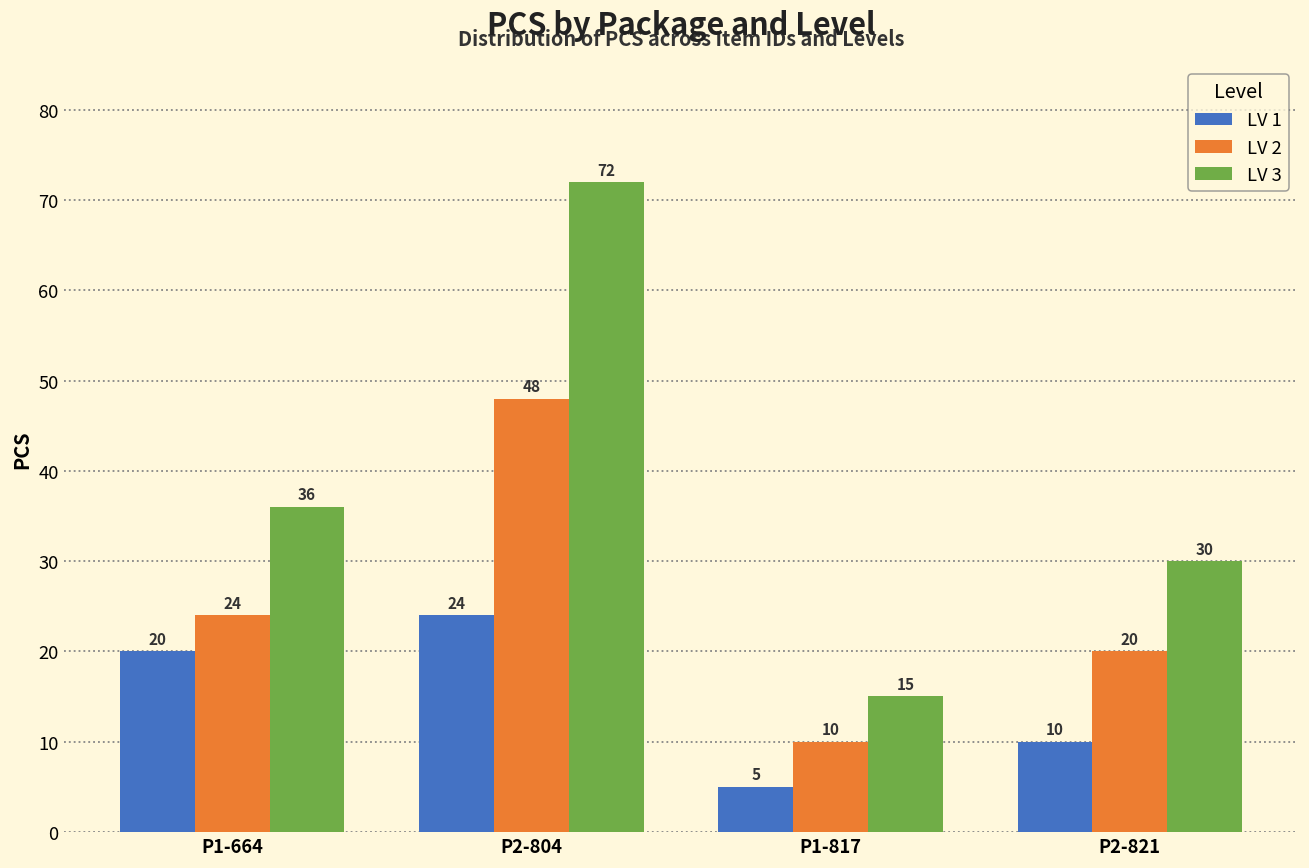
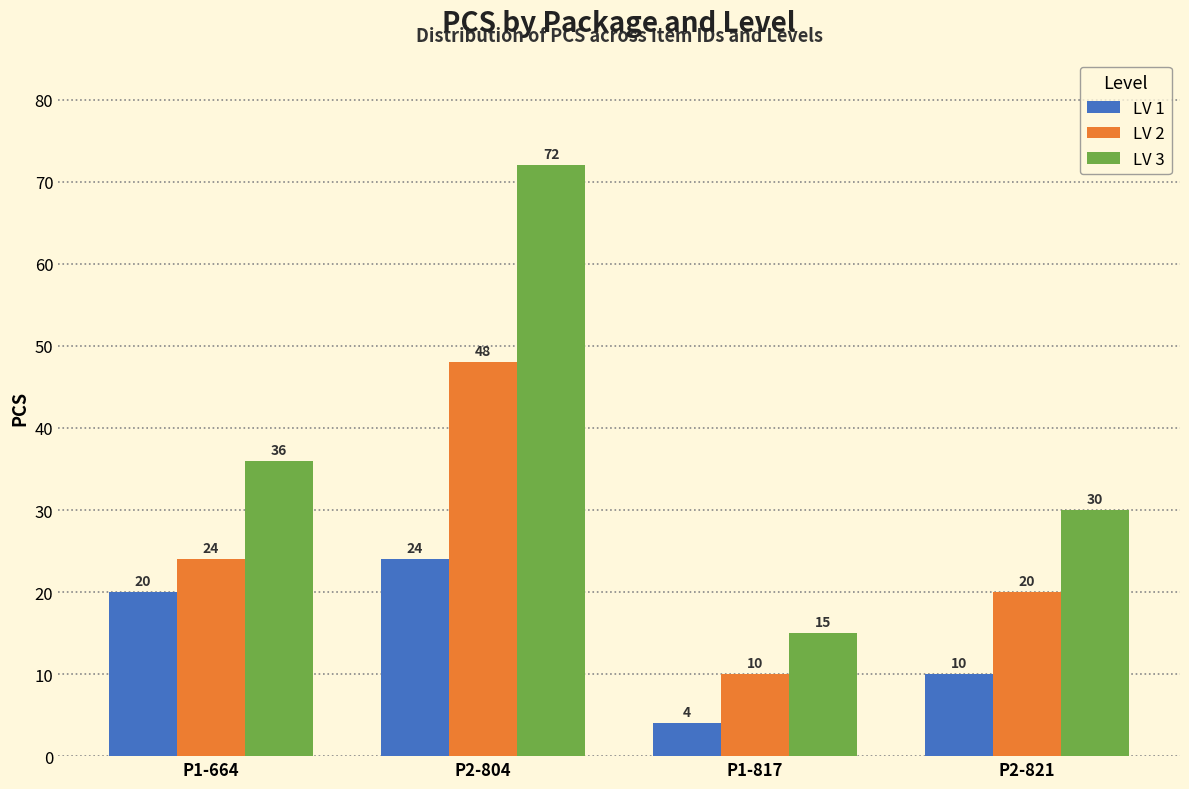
LV 1, P1-817: 5 -> 4
